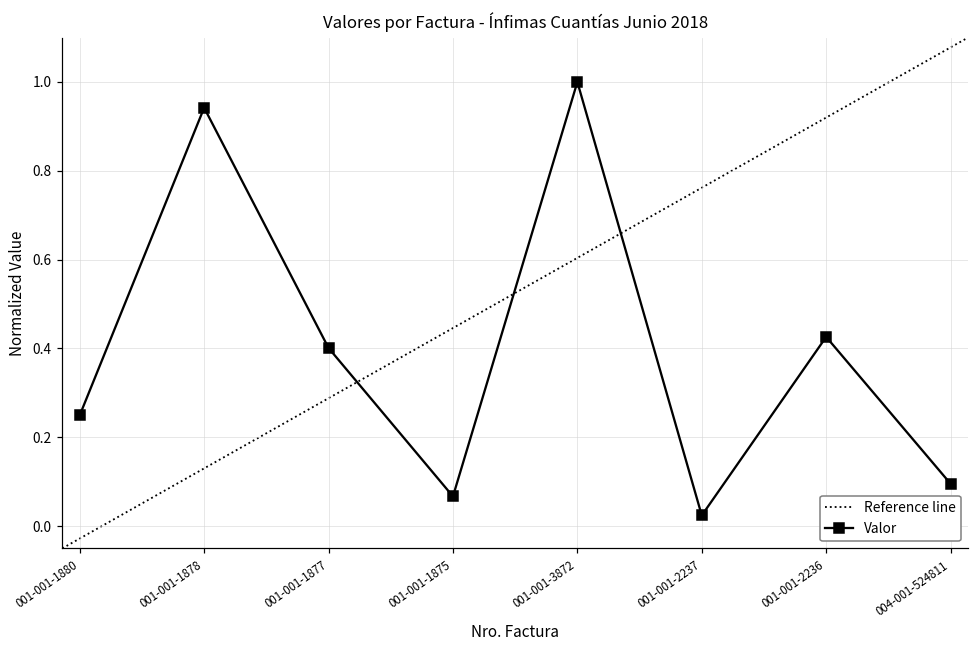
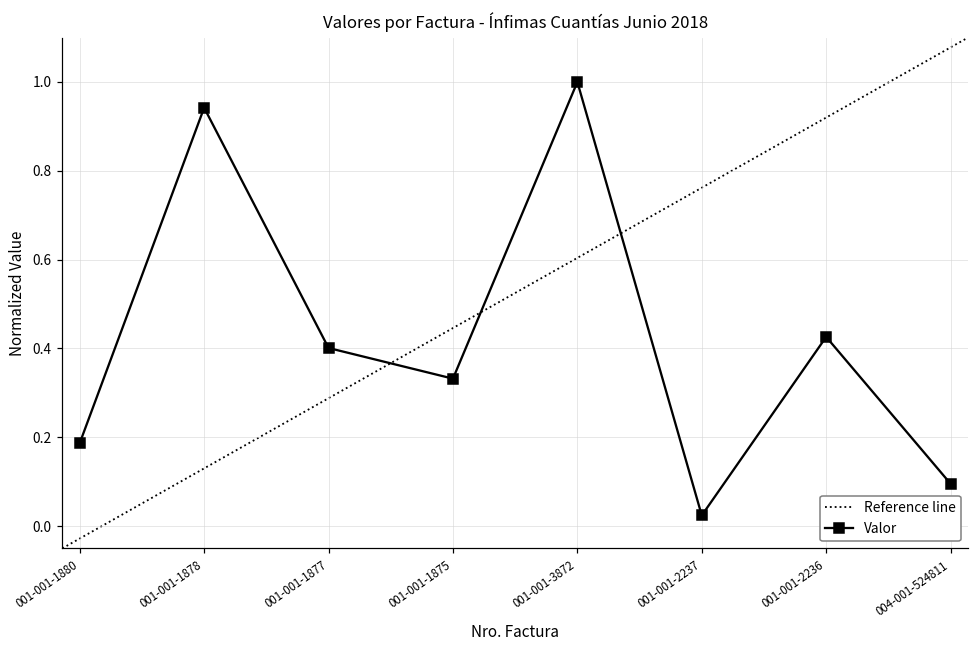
001-001-1880: 0.25 -> 0.19
001-001-1875: 0.07 -> 0.33
